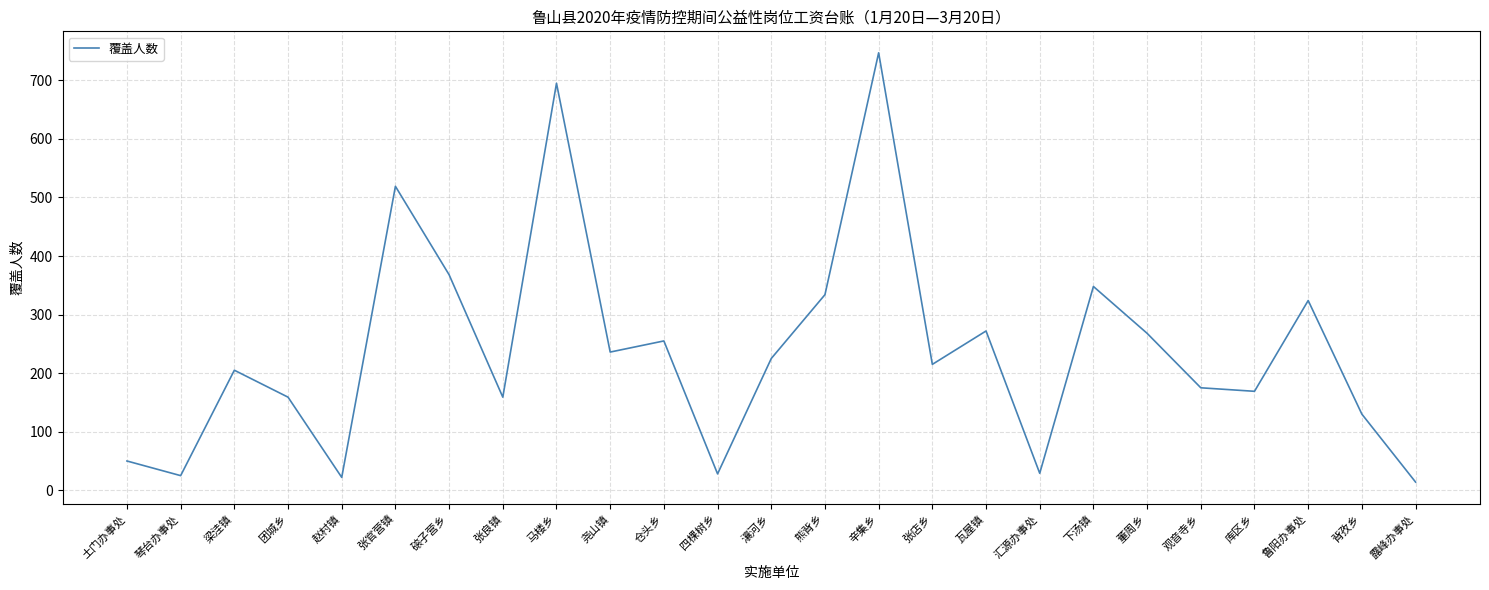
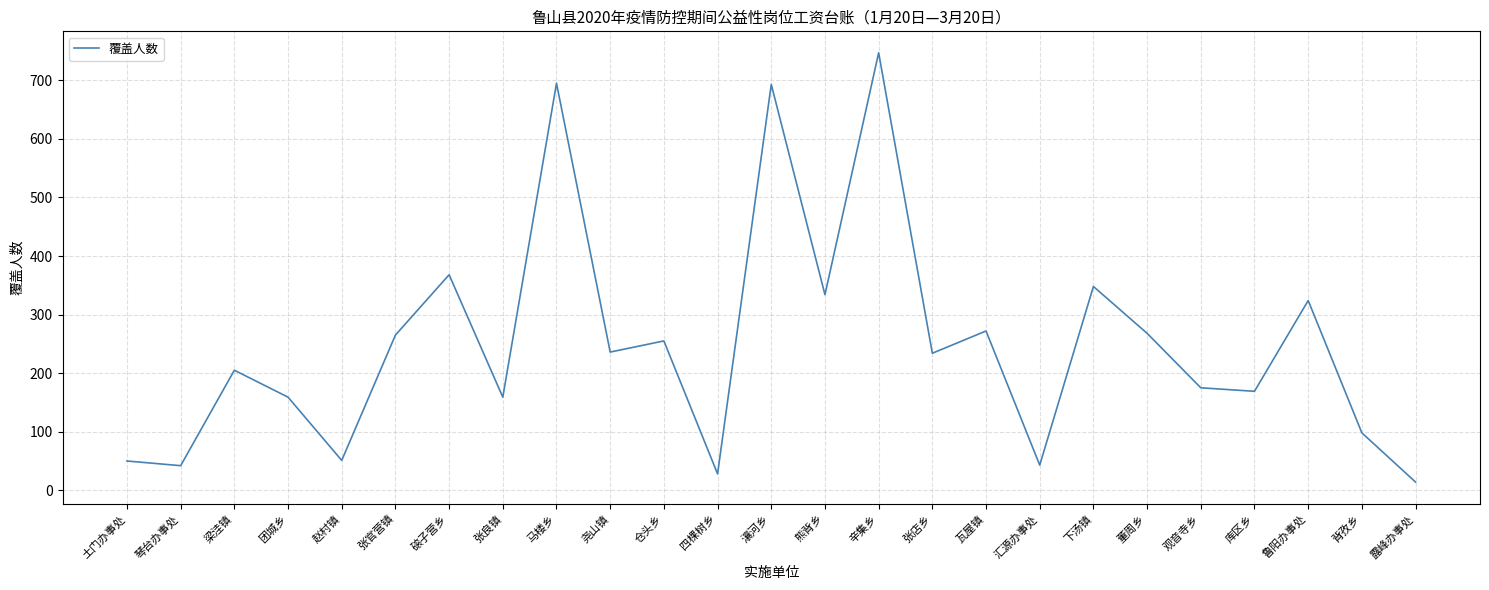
琴台办事处: 30 -> 40
赵村镇: 20 -> 50
张官营镇: 520 -> 270
瀼河乡: 230 -> 690
张店乡: 220 -> 230
汇源办事处: 30 -> 40
背孜乡: 130 -> 100
